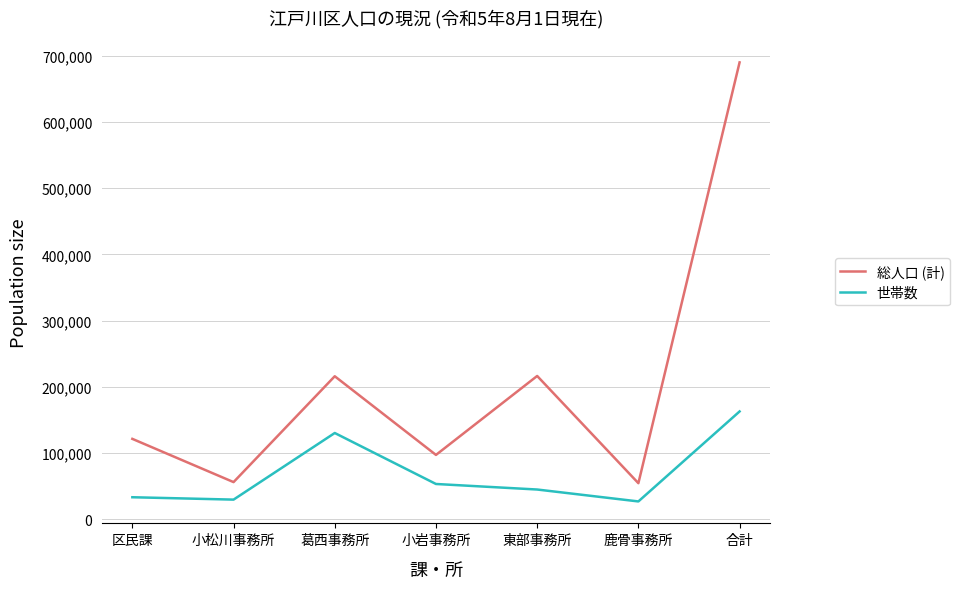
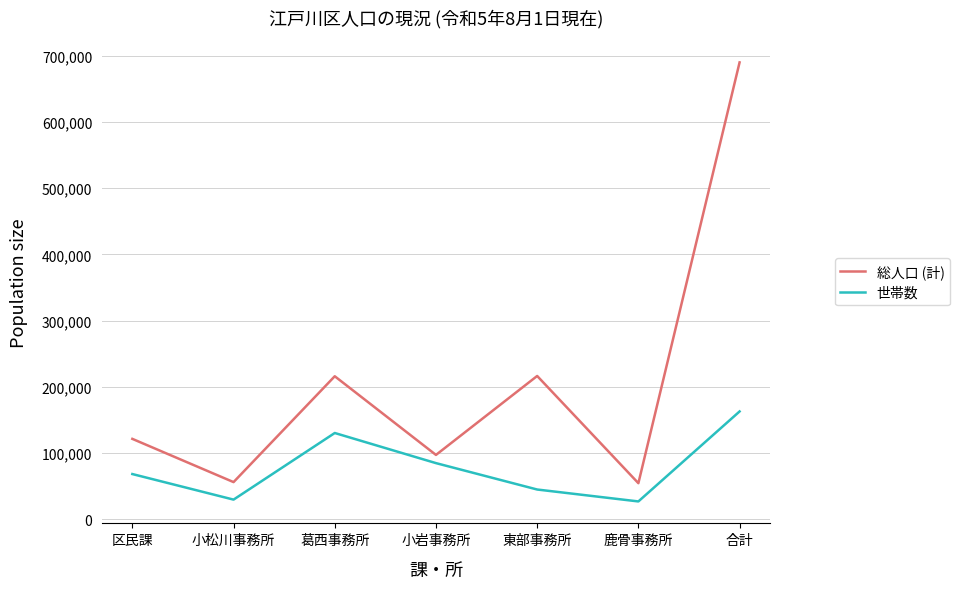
世帯数, 区民課: 30,000 -> 70,000
世帯数, 小岩事務所: 50,000 -> 80,000
